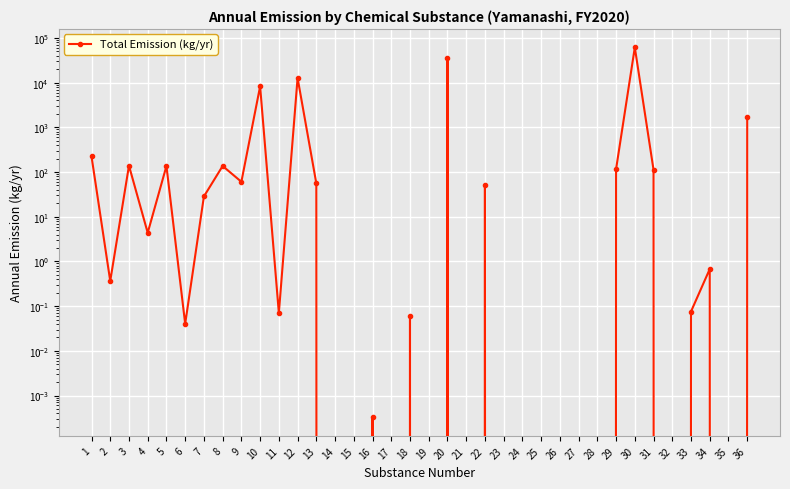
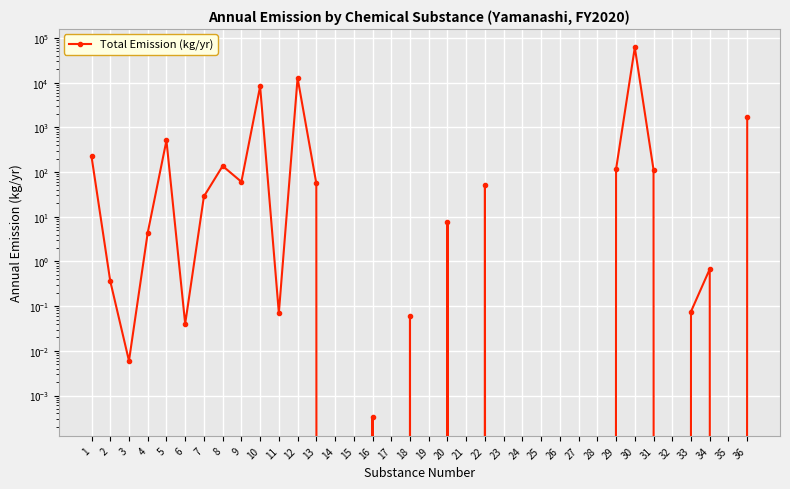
3: 140 -> 0.006
5: 140 -> 500
20: 40000 -> 8
